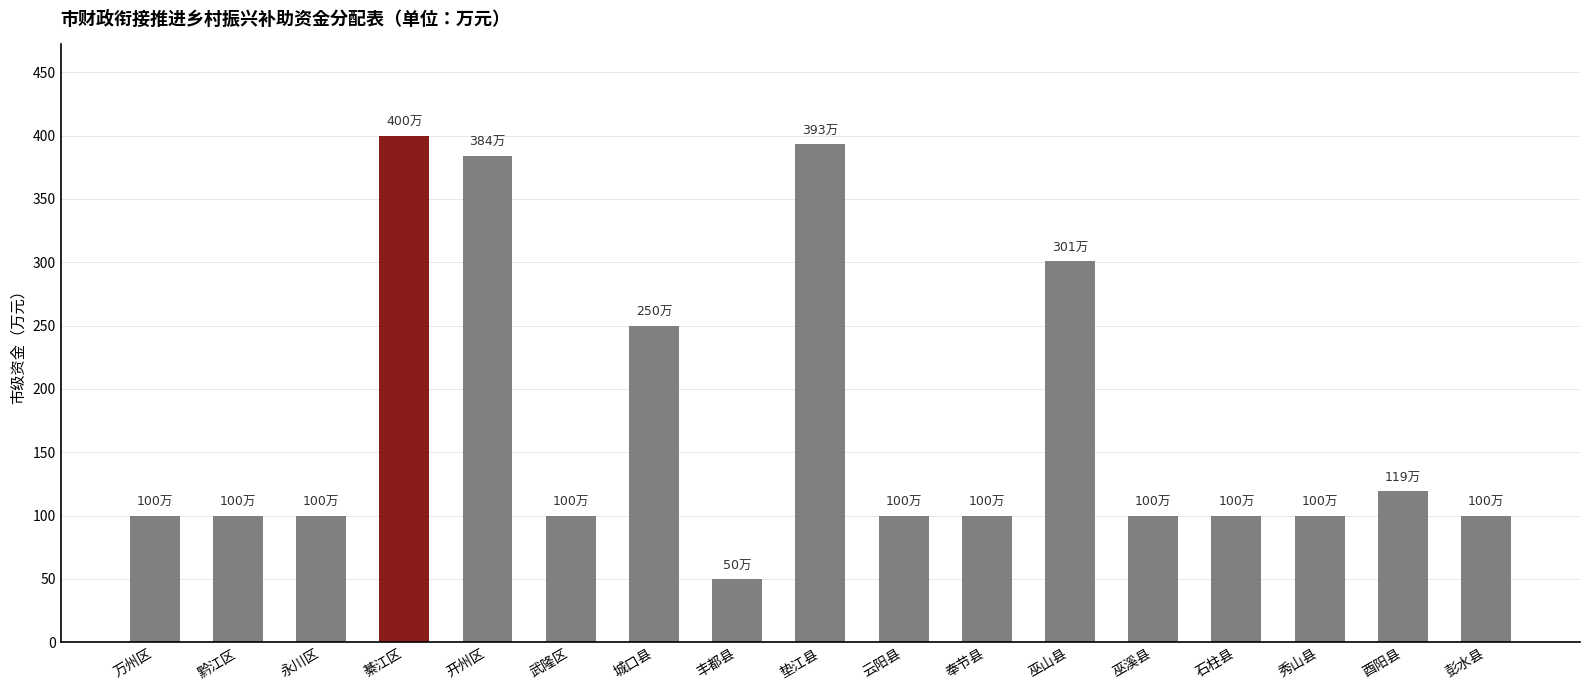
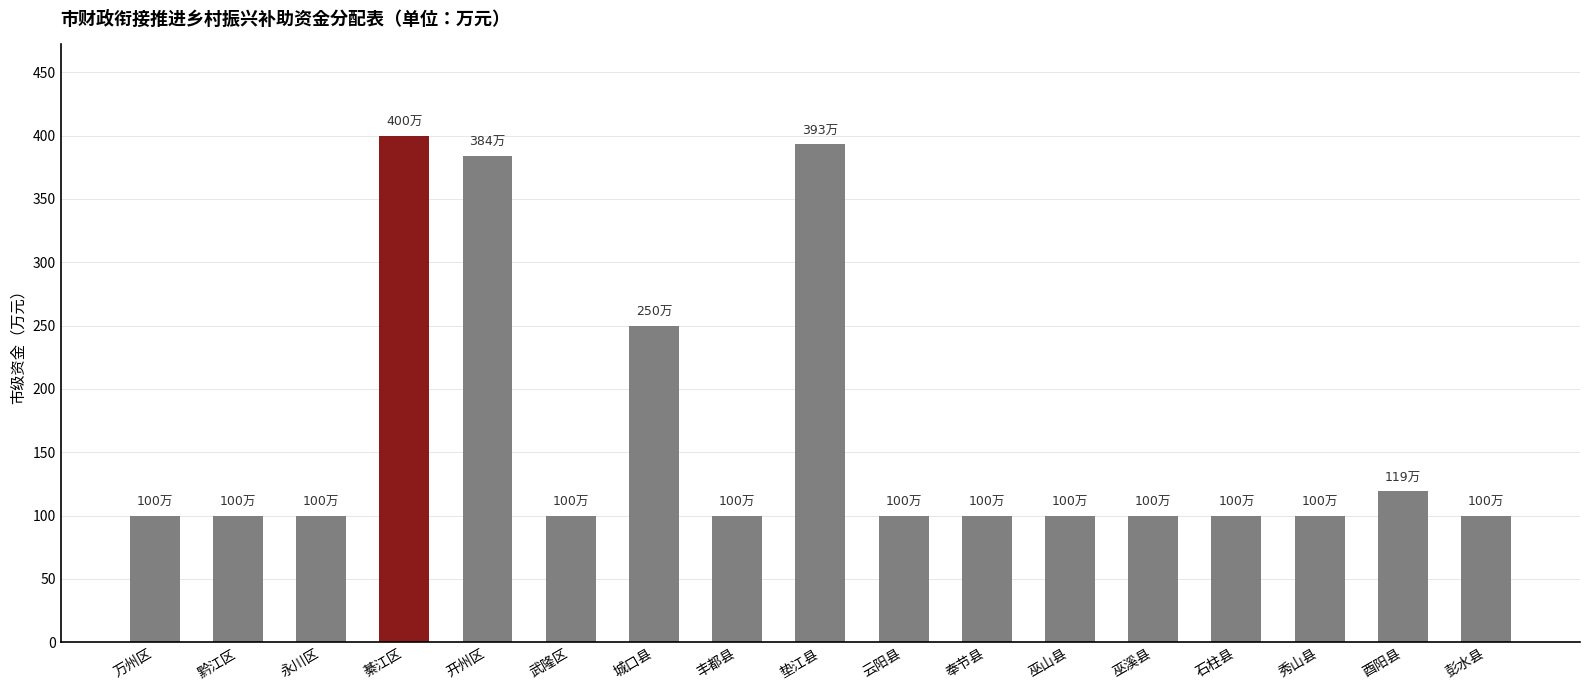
丰都县: 50万 -> 100万
巫山县: 301万 -> 100万
